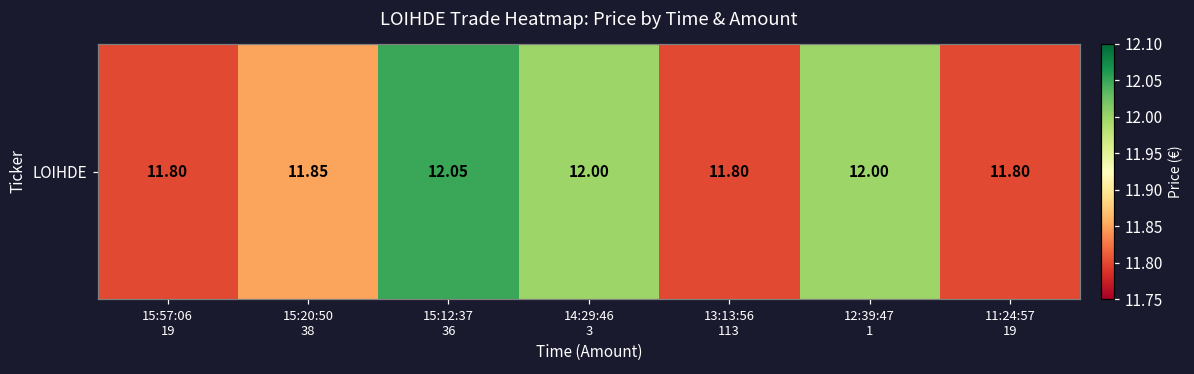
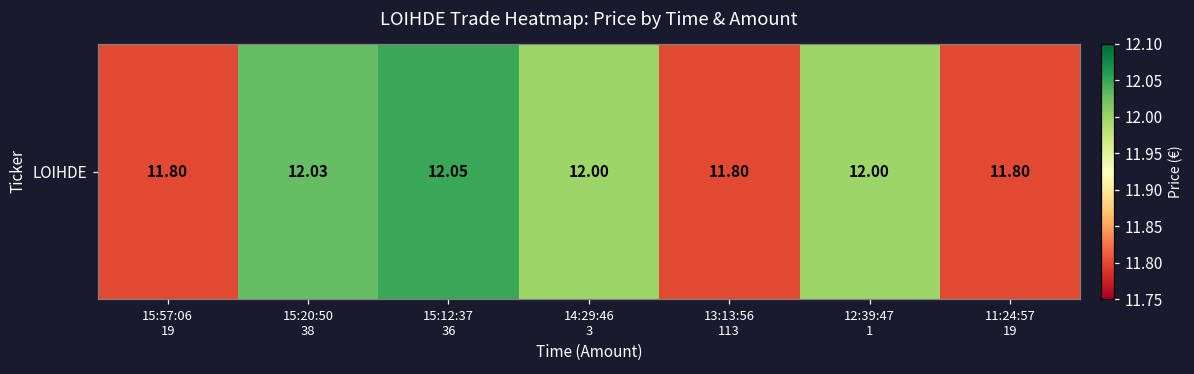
LOIHDE, 15:20:50 38: 11.85 -> 12.03
